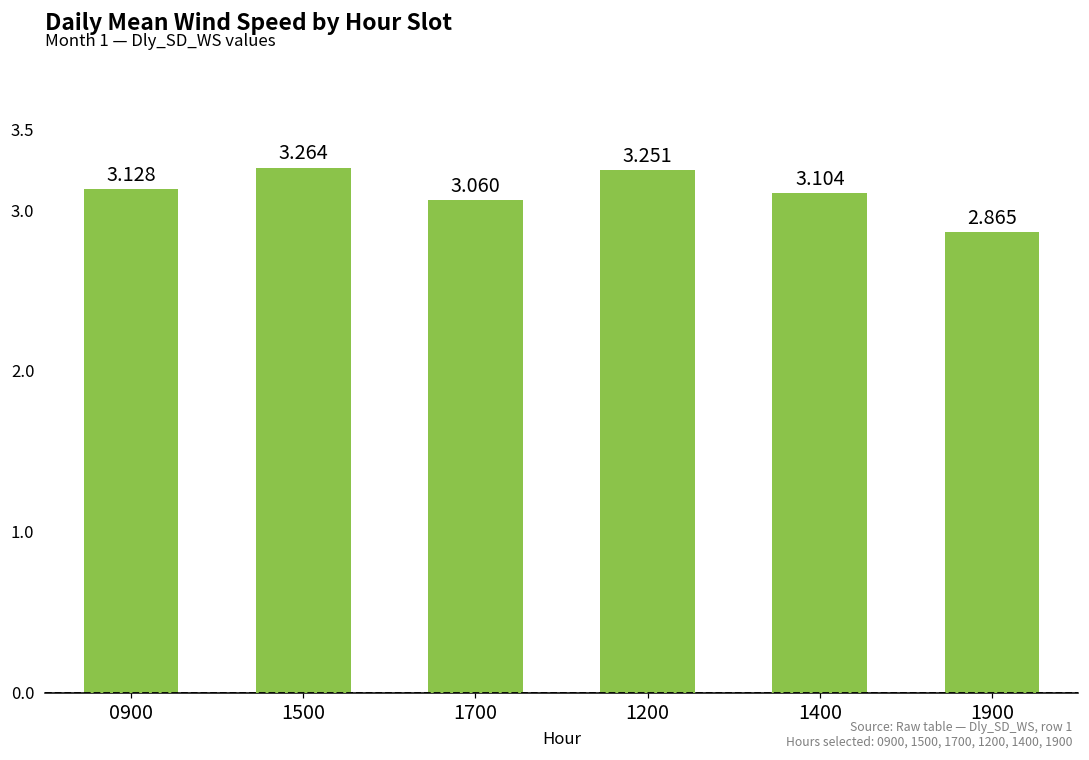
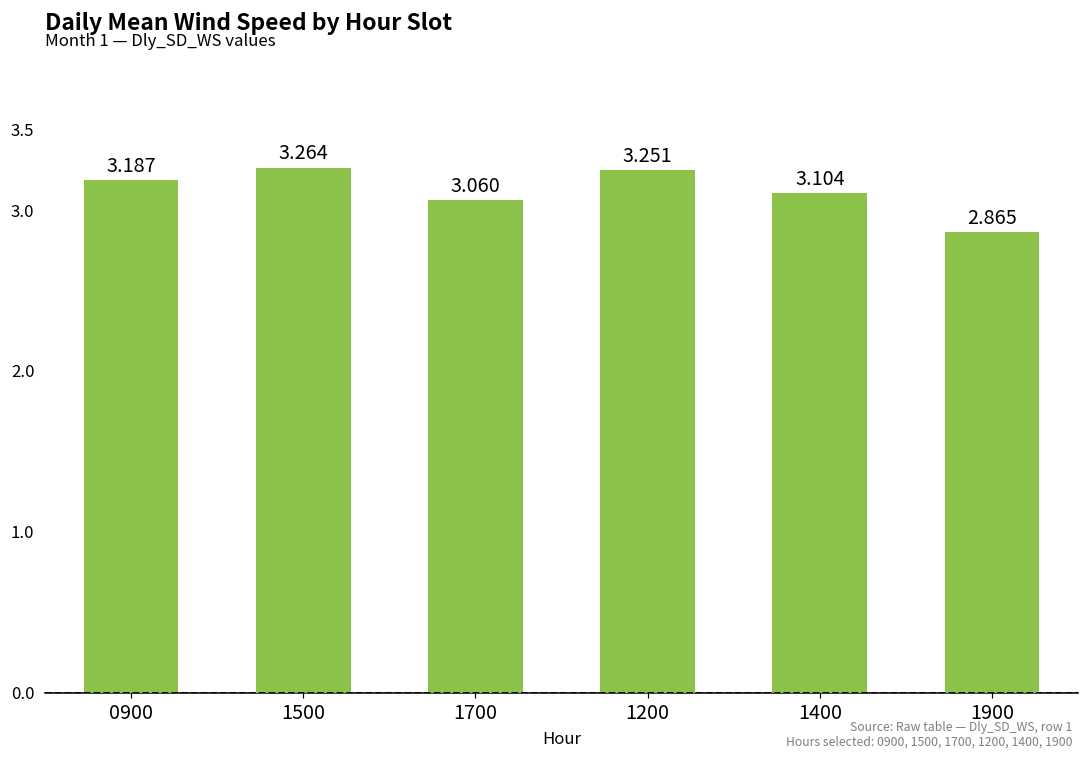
0900: 3.128 -> 3.187
